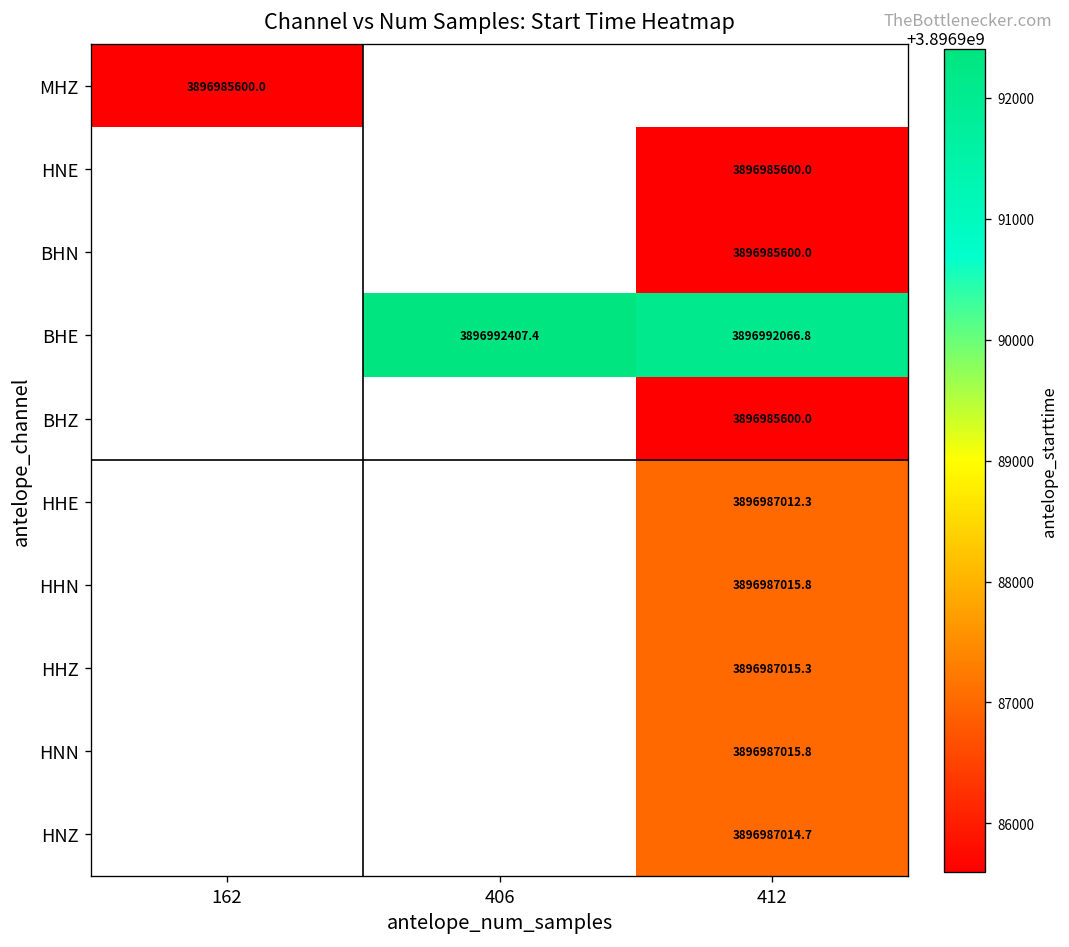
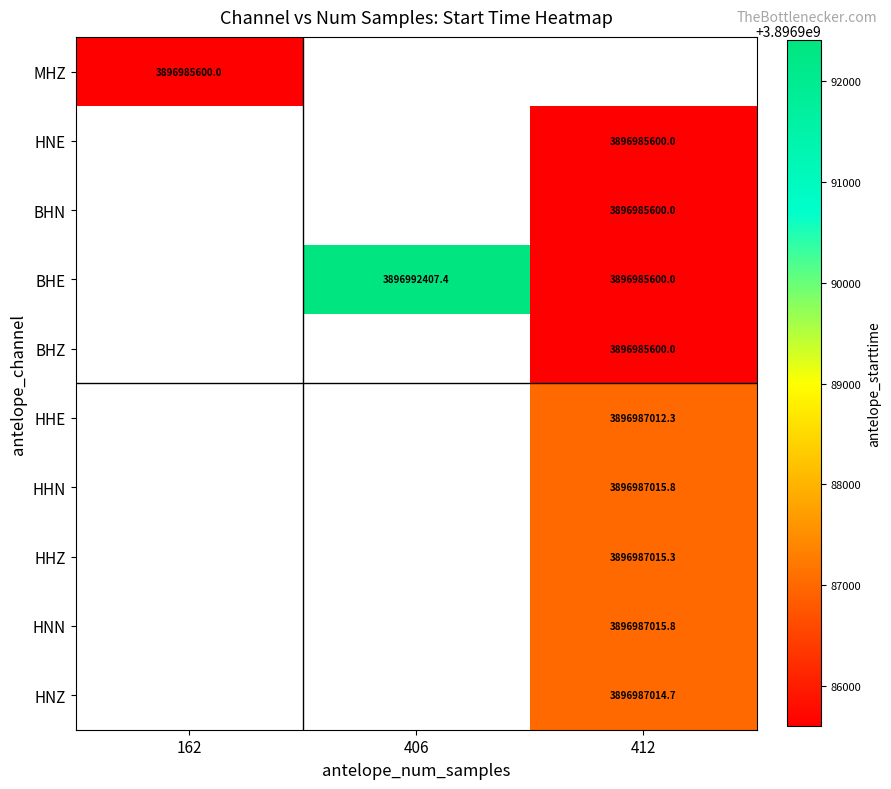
BHE, 412: 3896992066.8 -> 3896985600.0
